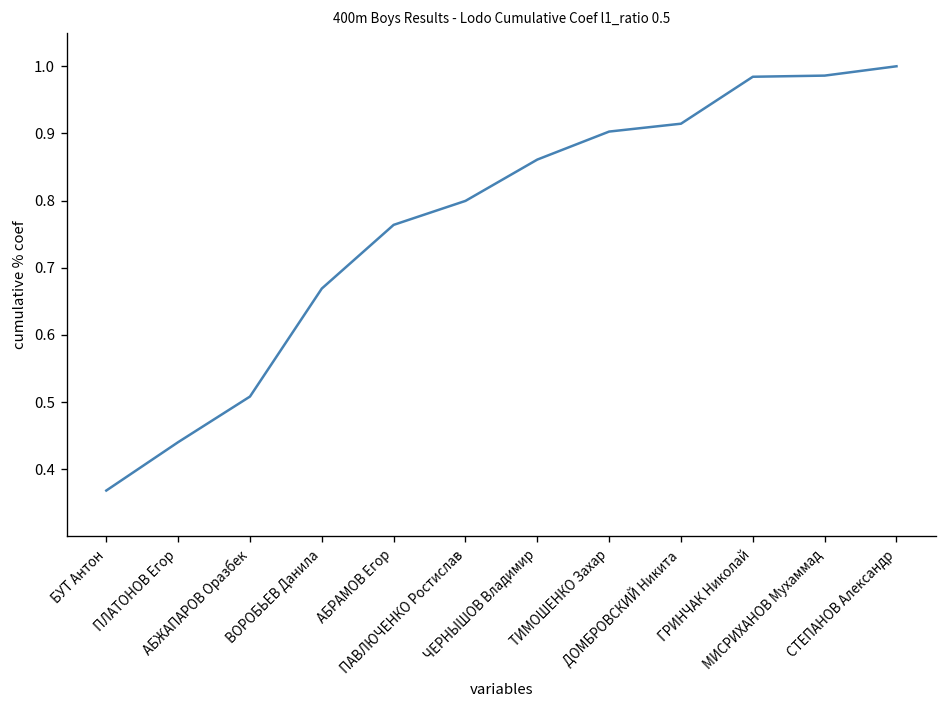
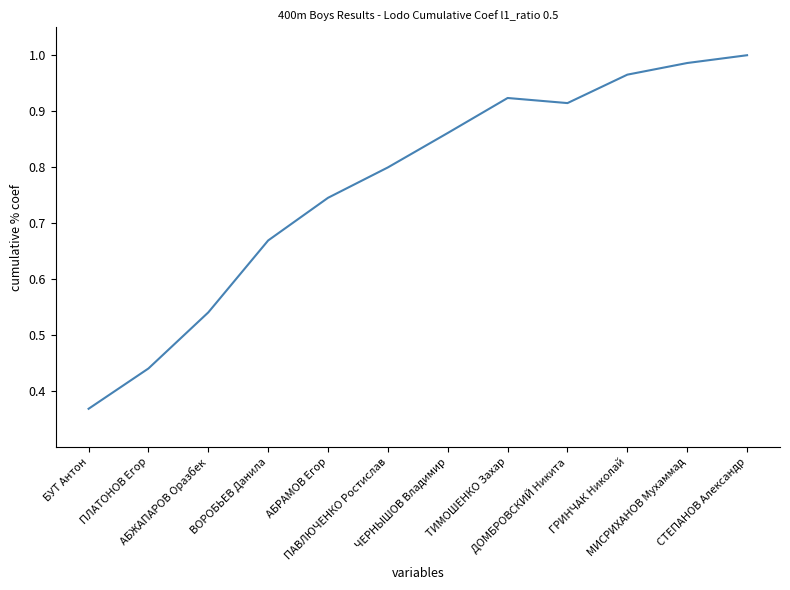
АБЖАПАРОВ Оразбек: 0.51 -> 0.54
АБРАМОВ Егор: 0.76 -> 0.75
ТИМОШЕНКО Захар: 0.90 -> 0.92
ГРИНЧАК Николай: 0.98 -> 0.97
